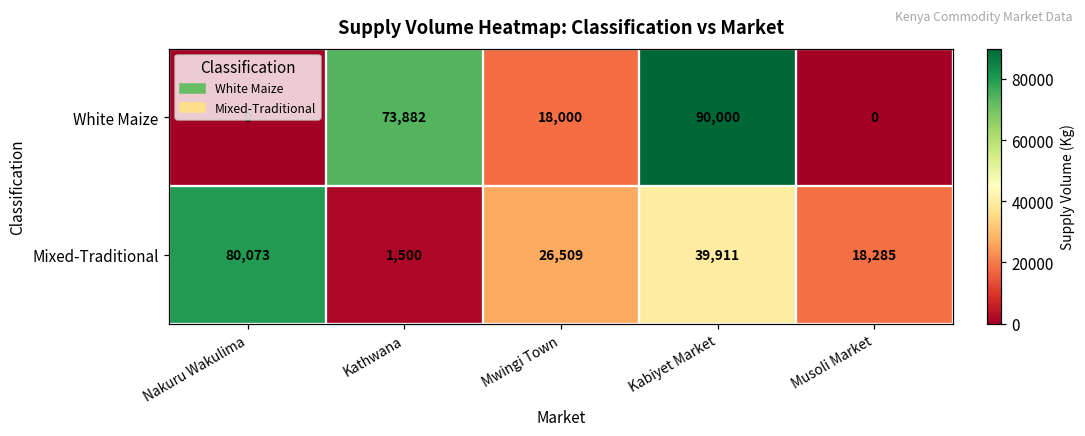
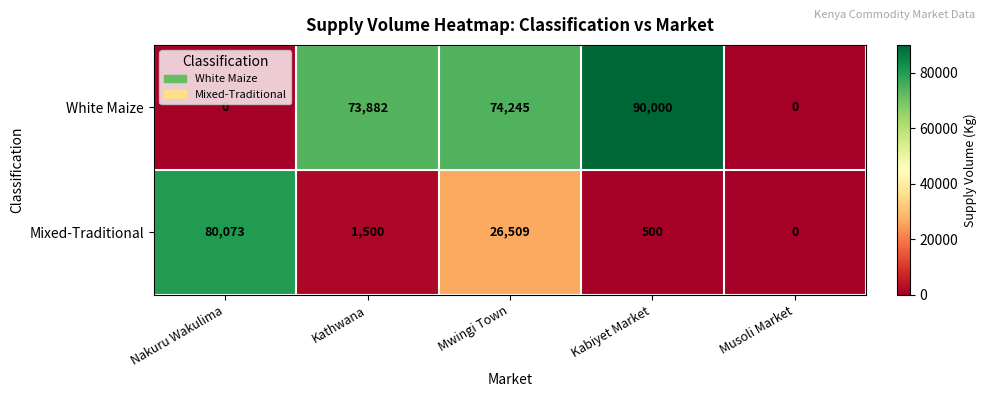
White Maize, Mwingi Town: 18,000 -> 74,245
Mixed-Traditional, Kabiyet Market: 39,911 -> 500
Mixed-Traditional, Musoli Market: 18,285 -> 0
